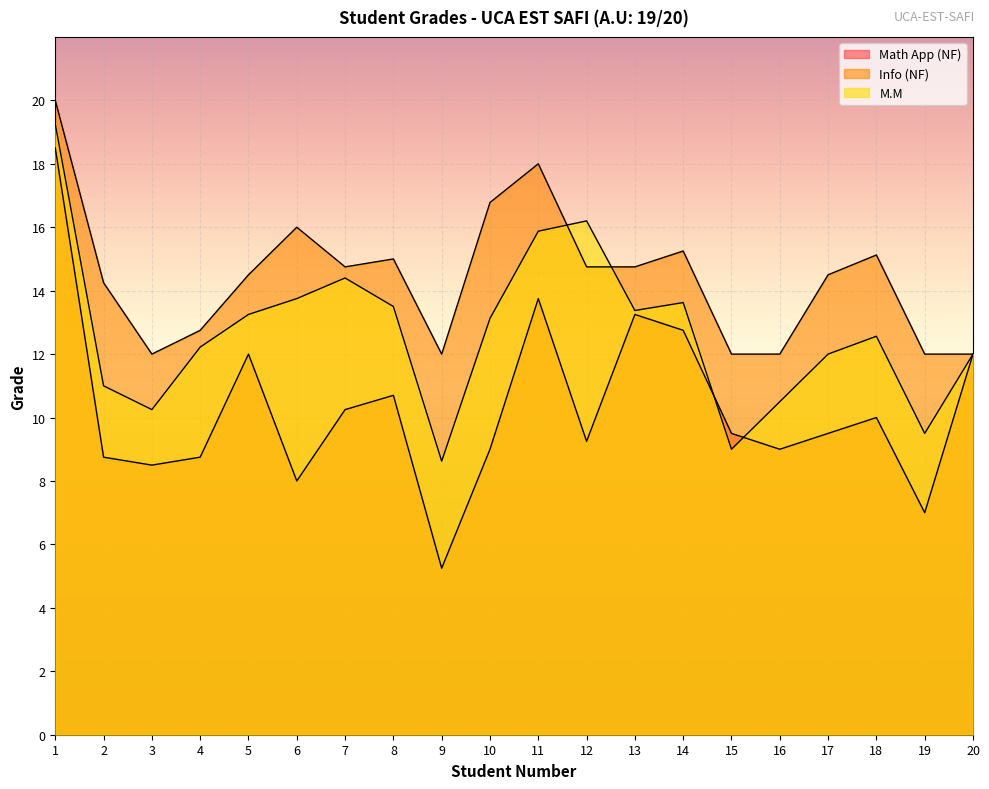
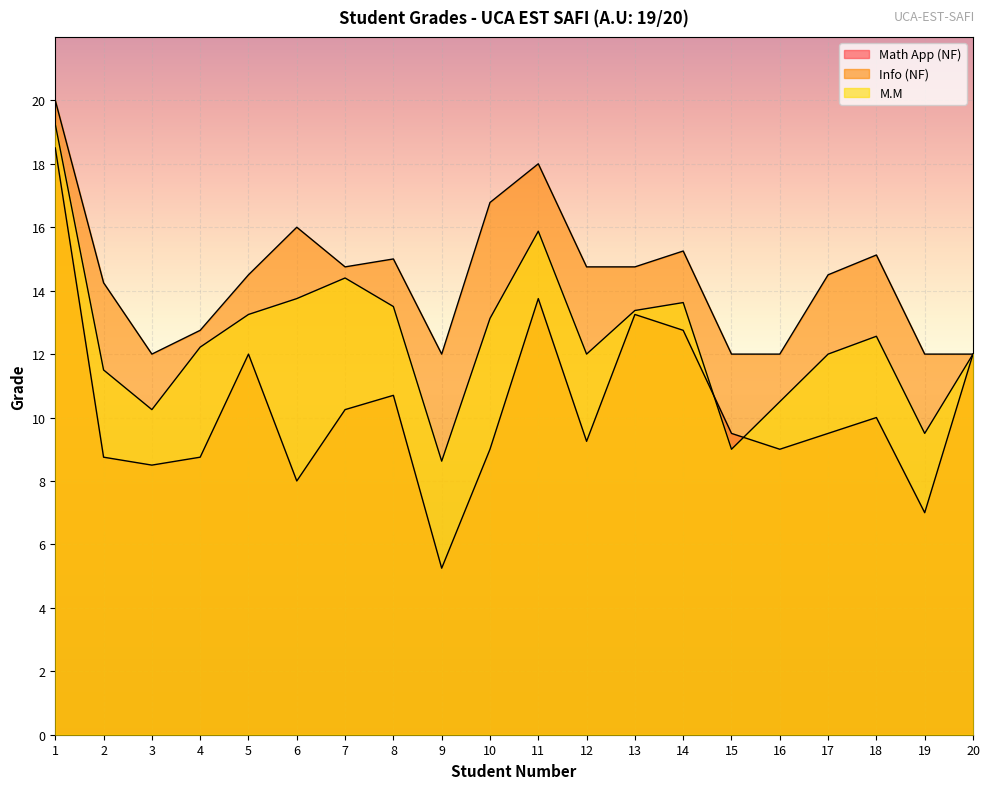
M.M, 2: 11.0 -> 11.5
M.M, 12: 16.2 -> 12.0
